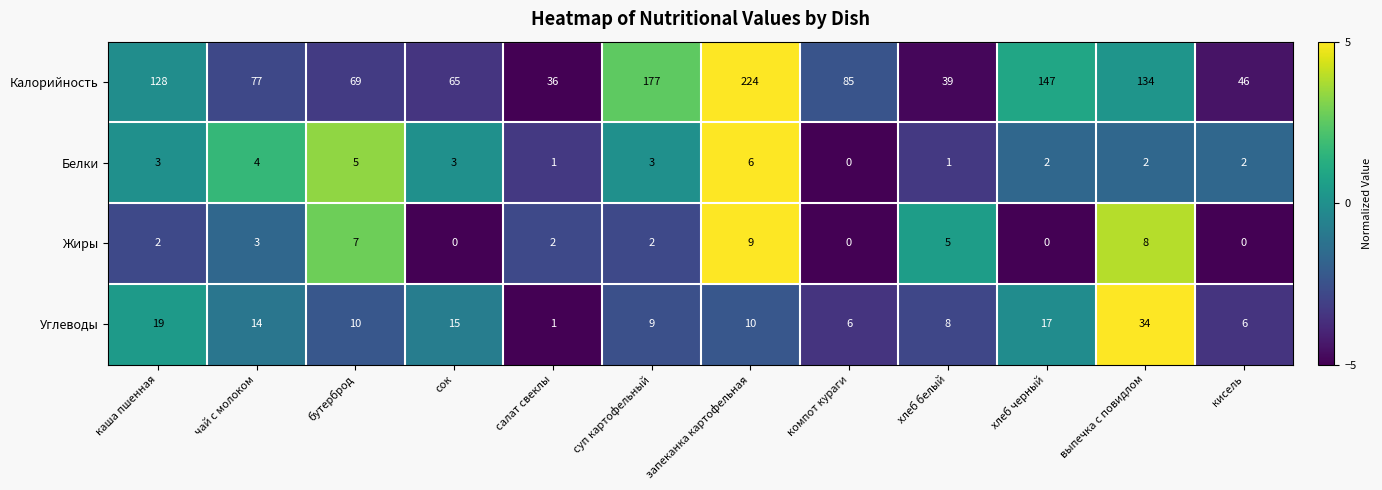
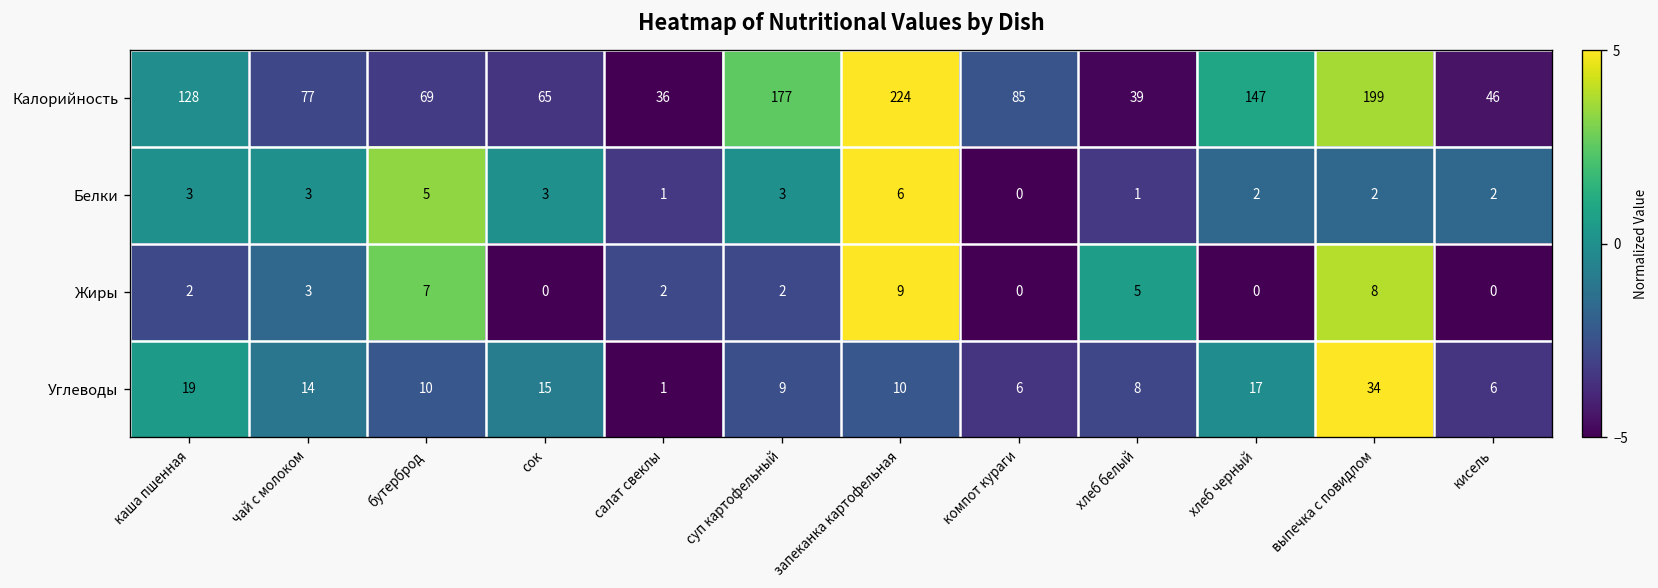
Калорийность, выпечка с повидлом: 134 -> 199
Белки, чай с молоком: 4 -> 3
